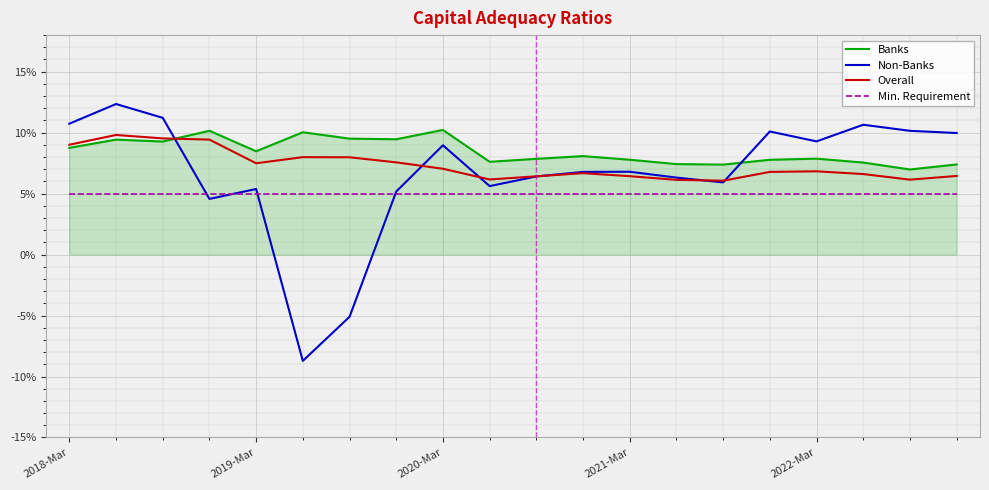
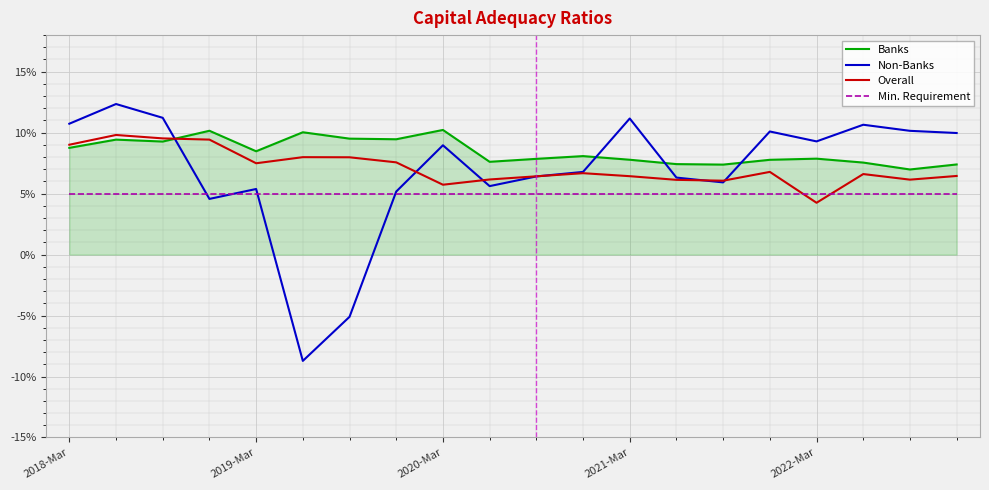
Overall, 2020-Mar: 7.0% -> 5.7%
Non-Banks, 2021-Mar: 6.8% -> 11.2%
Overall, 2022-Mar: 6.8% -> 4.3%
